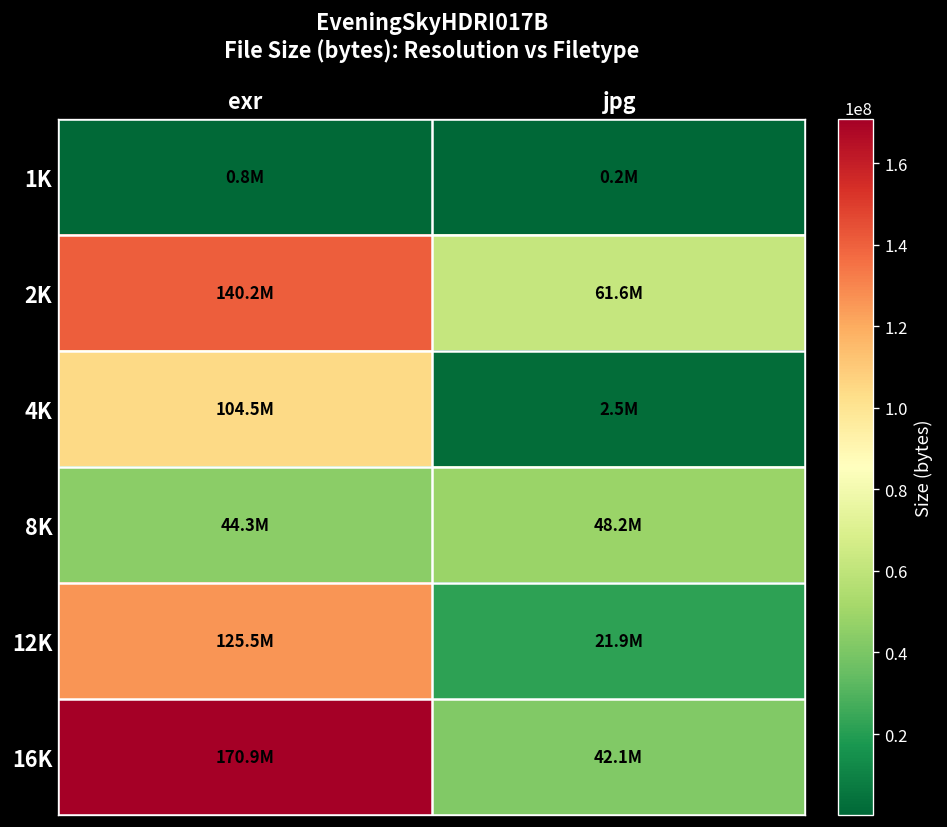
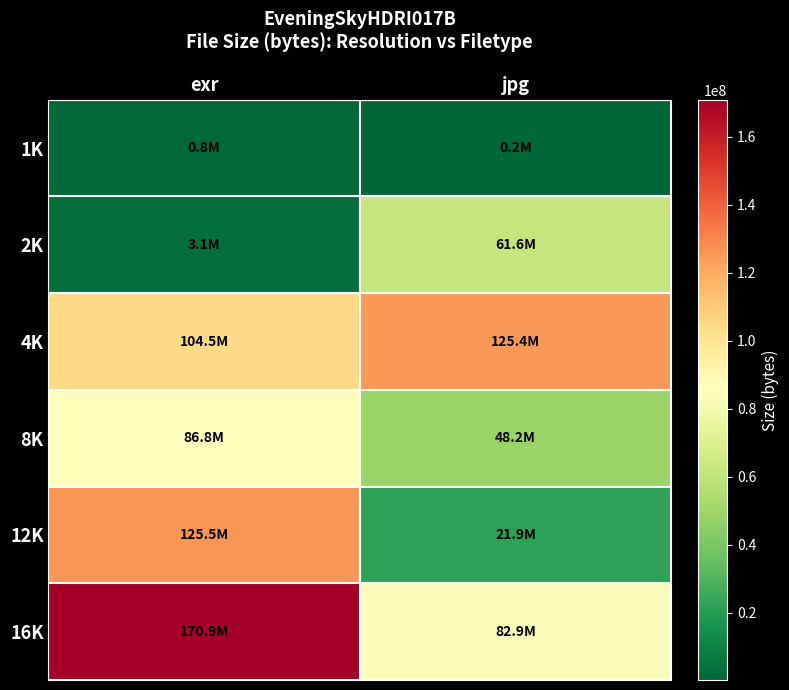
2K, exr: 140.2M -> 3.1M
4K, jpg: 2.5M -> 125.4M
8K, exr: 44.3M -> 86.8M
16K, jpg: 42.1M -> 82.9M
